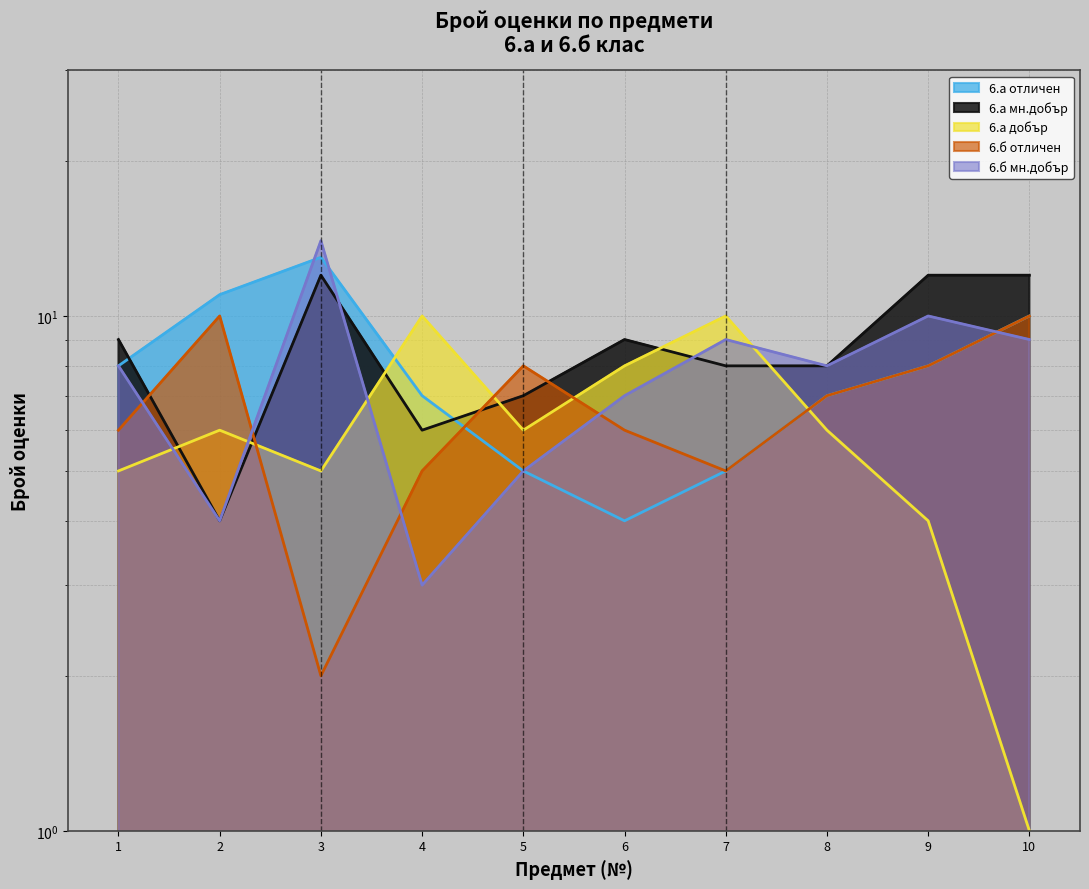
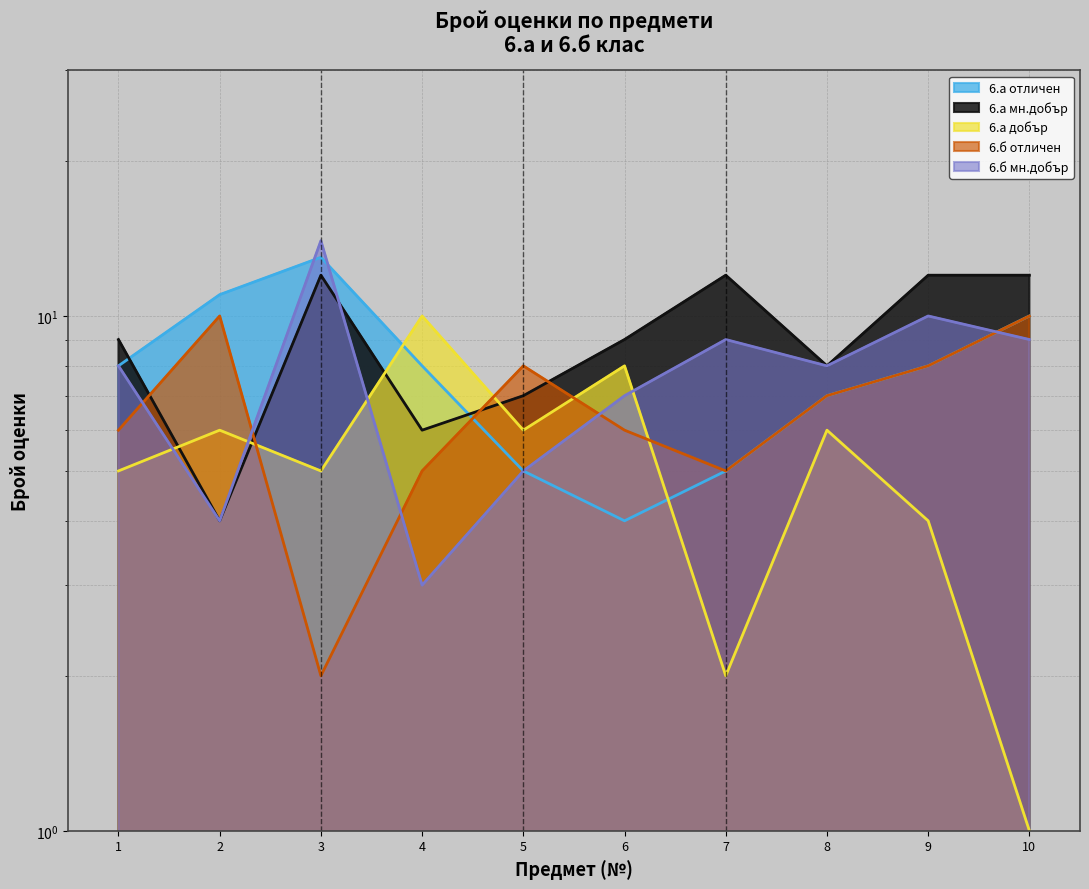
6.а отличен, 4: 7 -> 8
6.а мн.добър, 7: 8 -> 12
6.а добър, 7: 10 -> 2
